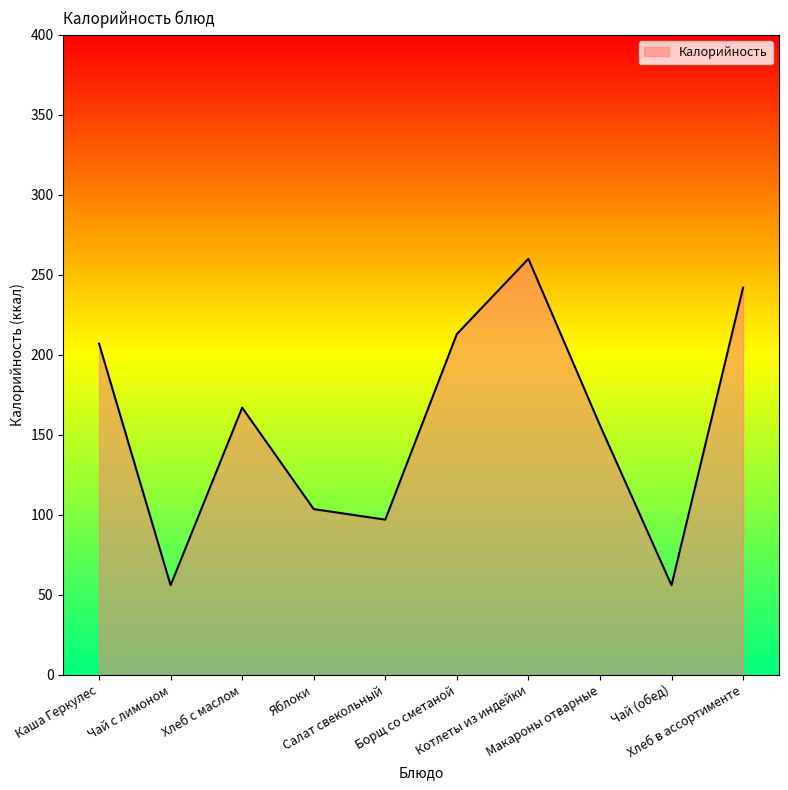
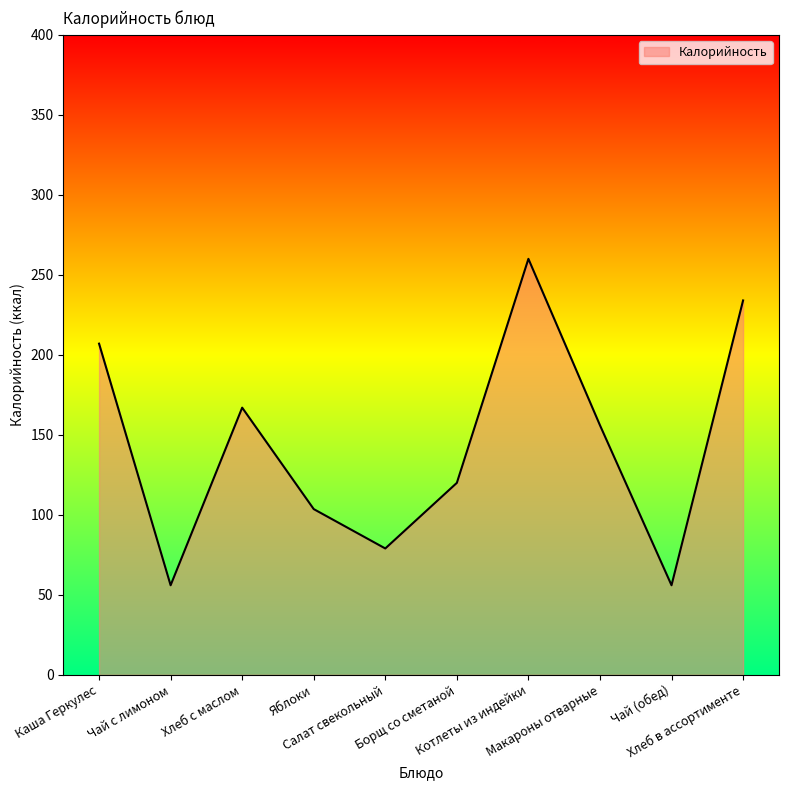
Салат свекольный: 97 -> 79
Борщ со сметаной: 213 -> 120
Хлеб в ассортименте: 242 -> 234
